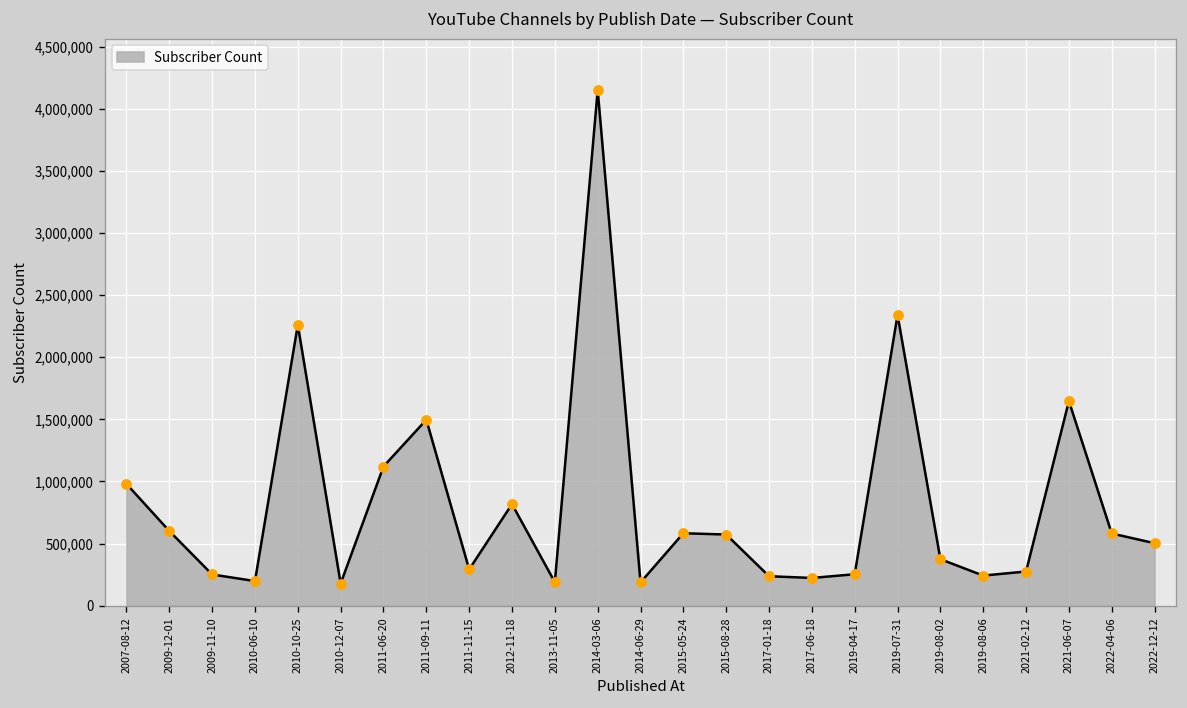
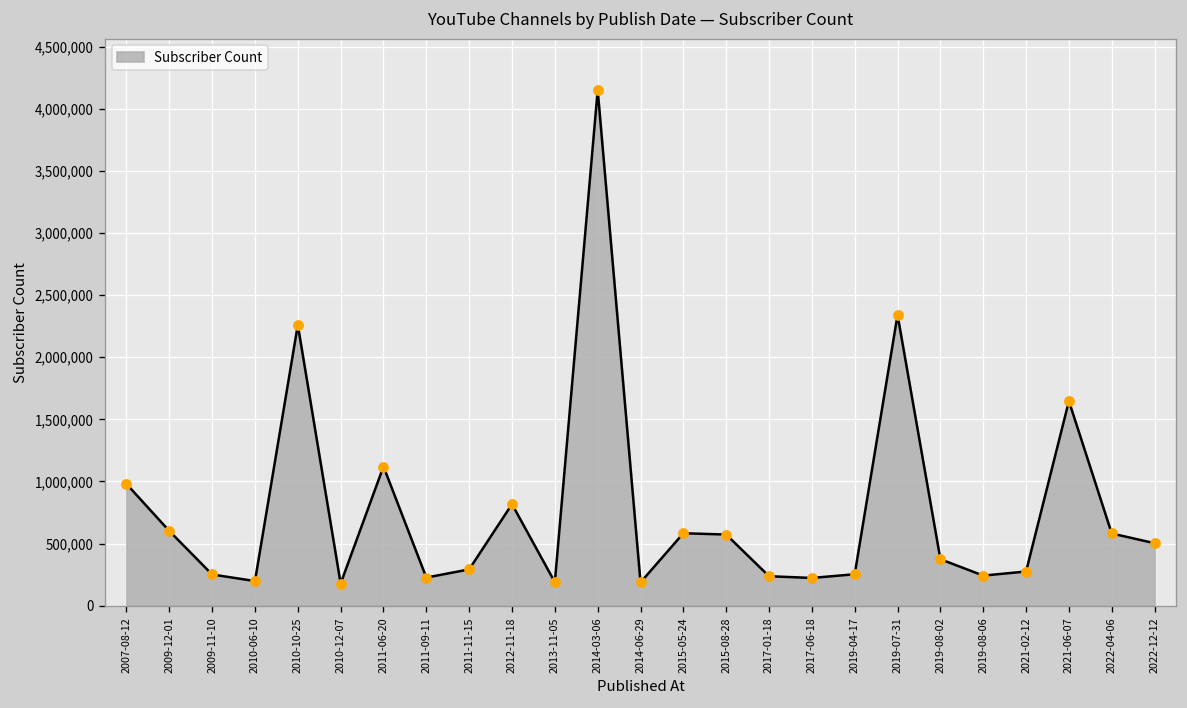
2011-09-11: 1,500,000 -> 230,000
